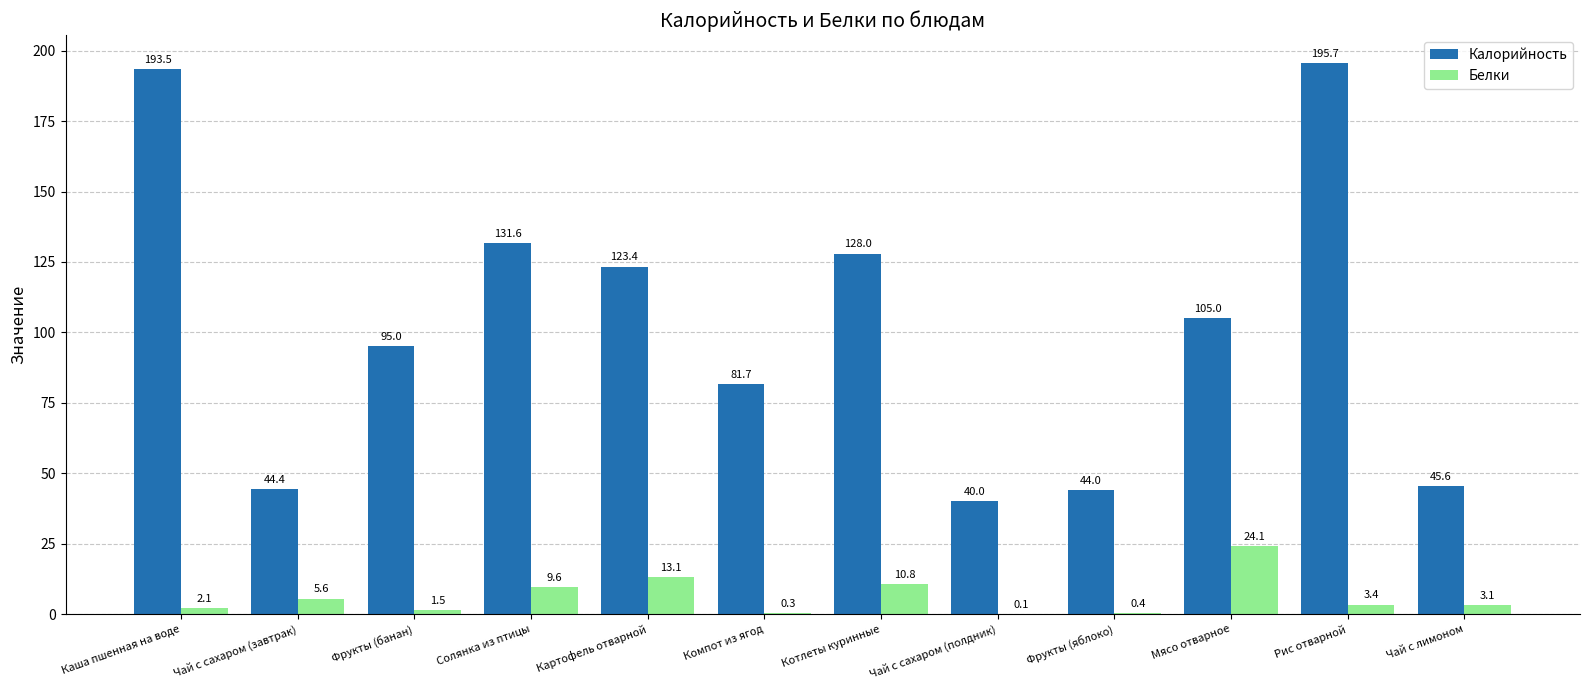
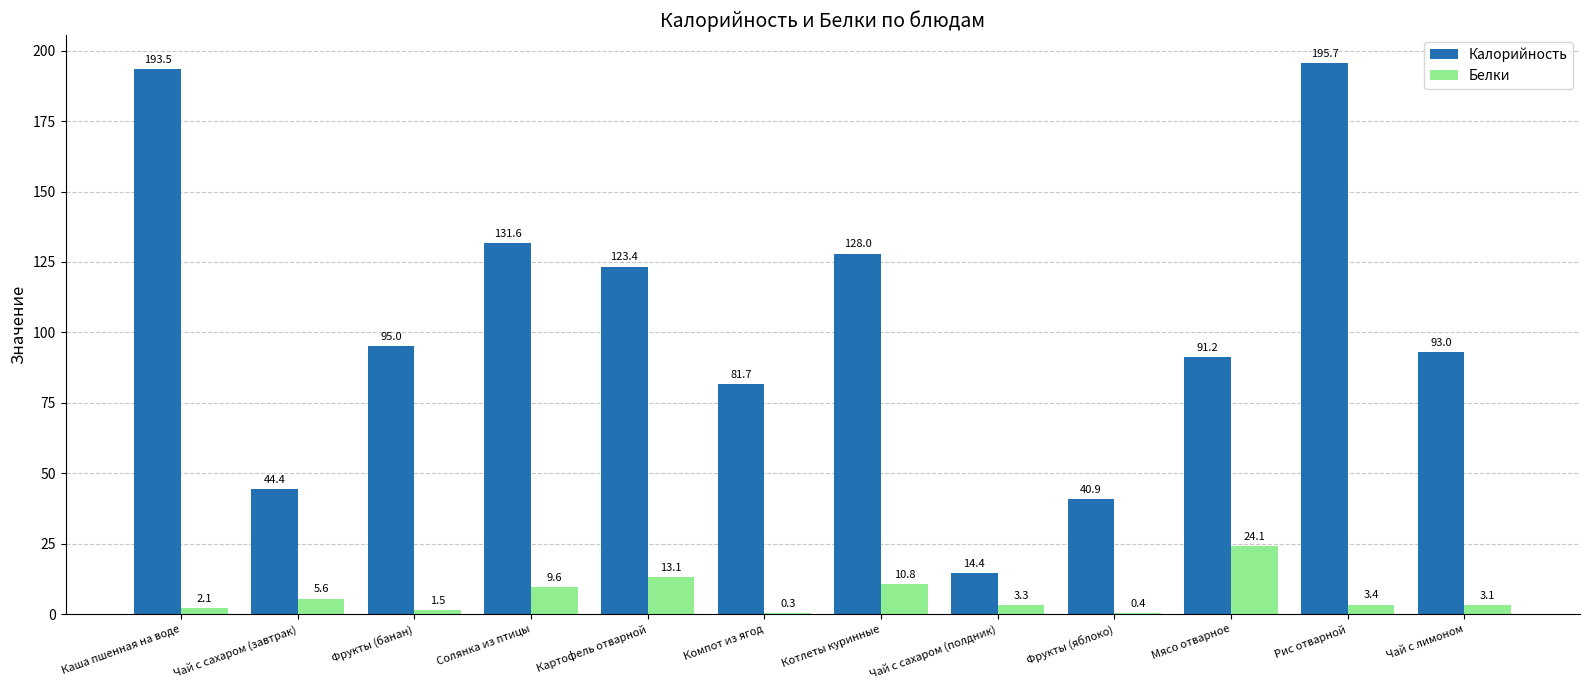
Калорийность, Чай с сахаром (полдник): 40.0 -> 14.4
Белки, Чай с сахаром (полдник): 0.1 -> 3.3
Калорийность, Фрукты (яблоко): 44.0 -> 40.9
Калорийность, Мясо отварное: 105.0 -> 91.2
Калорийность, Чай с лимоном: 45.6 -> 93.0
